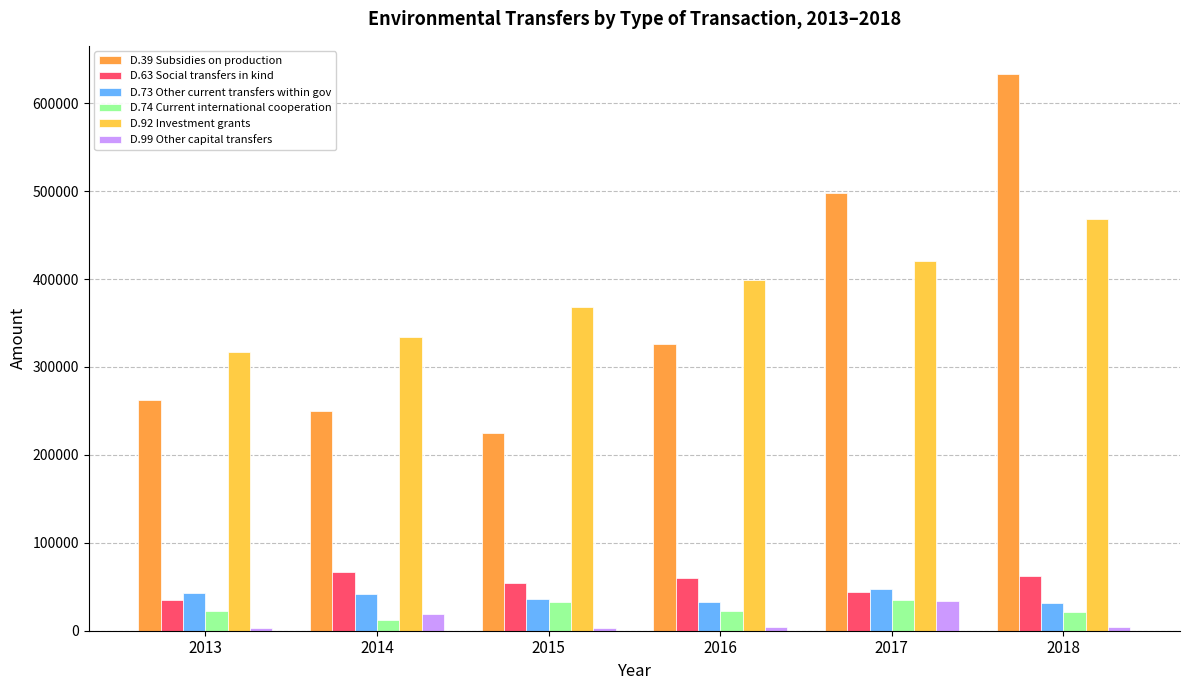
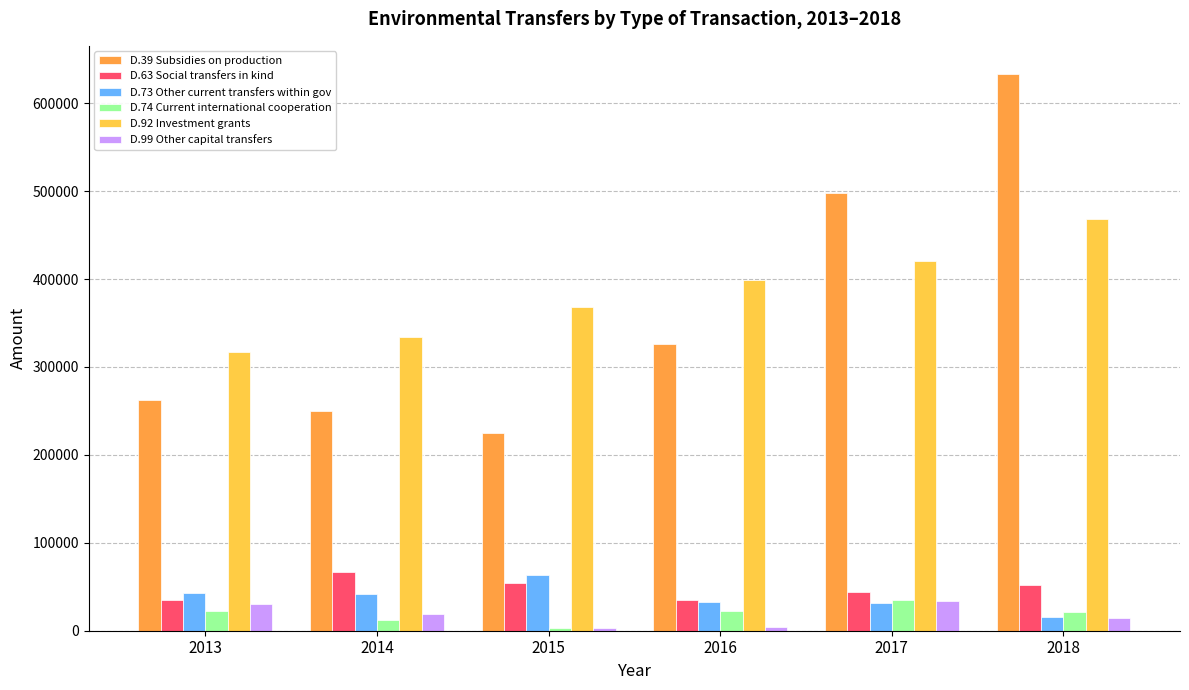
D.99 Other capital transfers, 2013: 0 -> 30000
D.73 Other current transfers within gov, 2015: 40000 -> 60000
D.74 Current international cooperation, 2015: 30000 -> 0
D.63 Social transfers in kind, 2016: 60000 -> 40000
D.73 Other current transfers within gov, 2017: 50000 -> 30000
D.63 Social transfers in kind, 2018: 60000 -> 50000
D.73 Other current transfers within gov, 2018: 30000 -> 20000
D.99 Other capital transfers, 2018: 0 -> 10000
